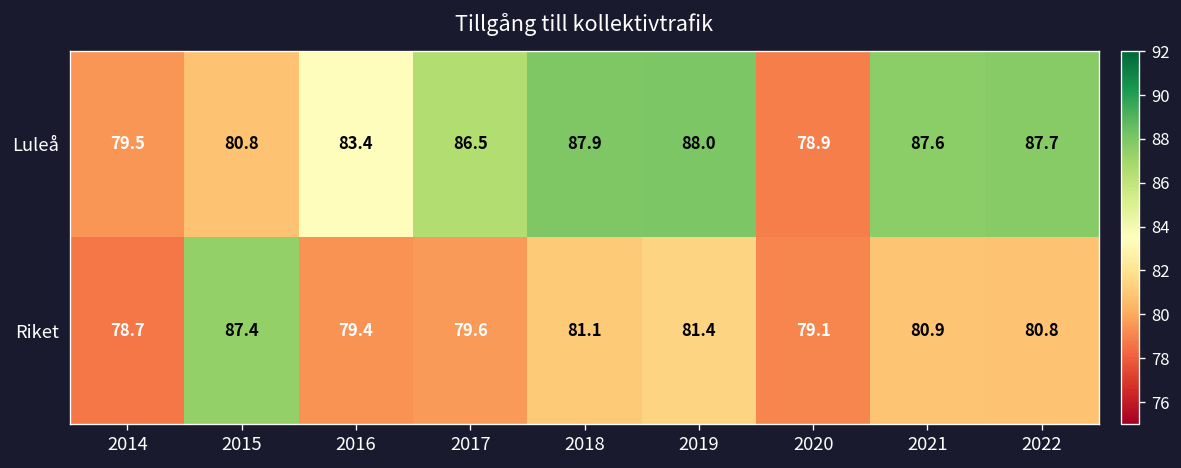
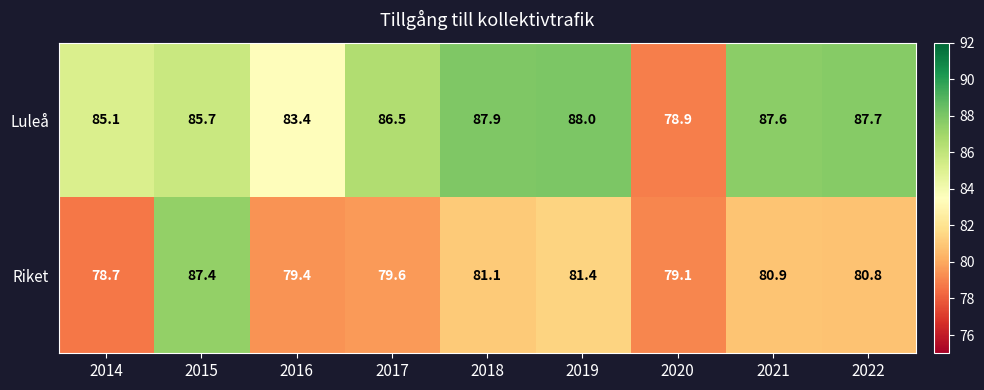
Luleå, 2014: 79.5 -> 85.1
Luleå, 2015: 80.8 -> 85.7
